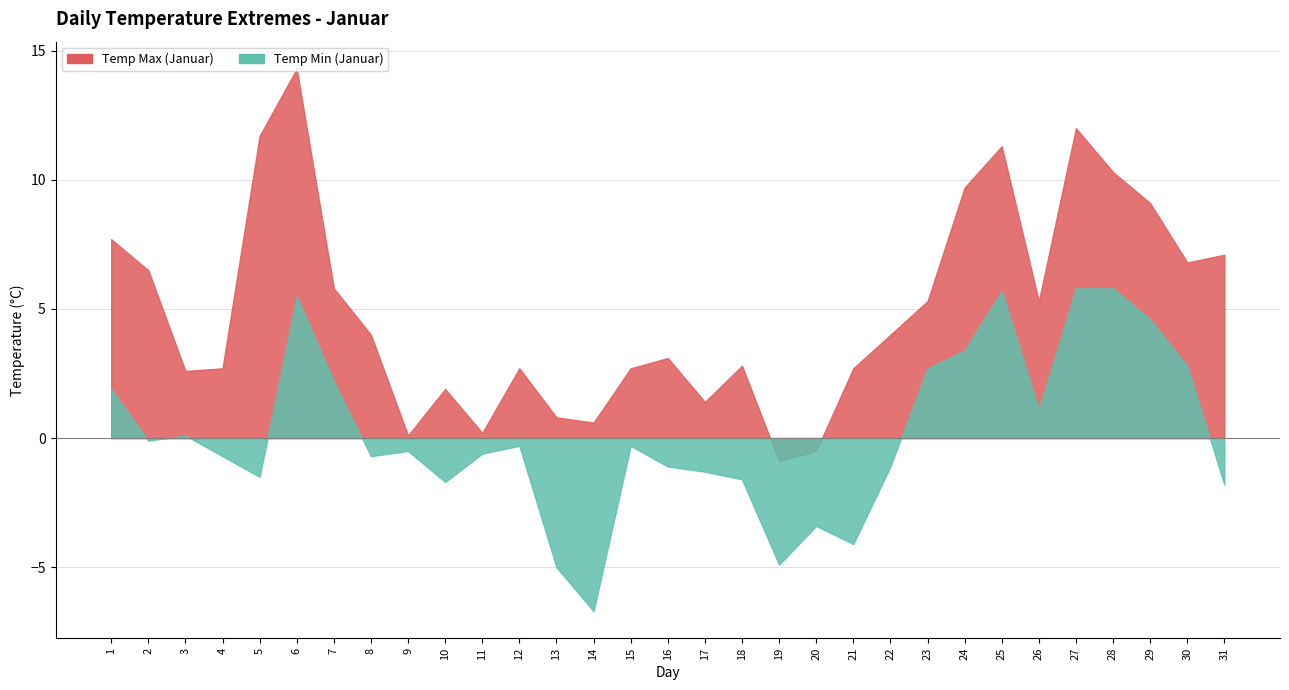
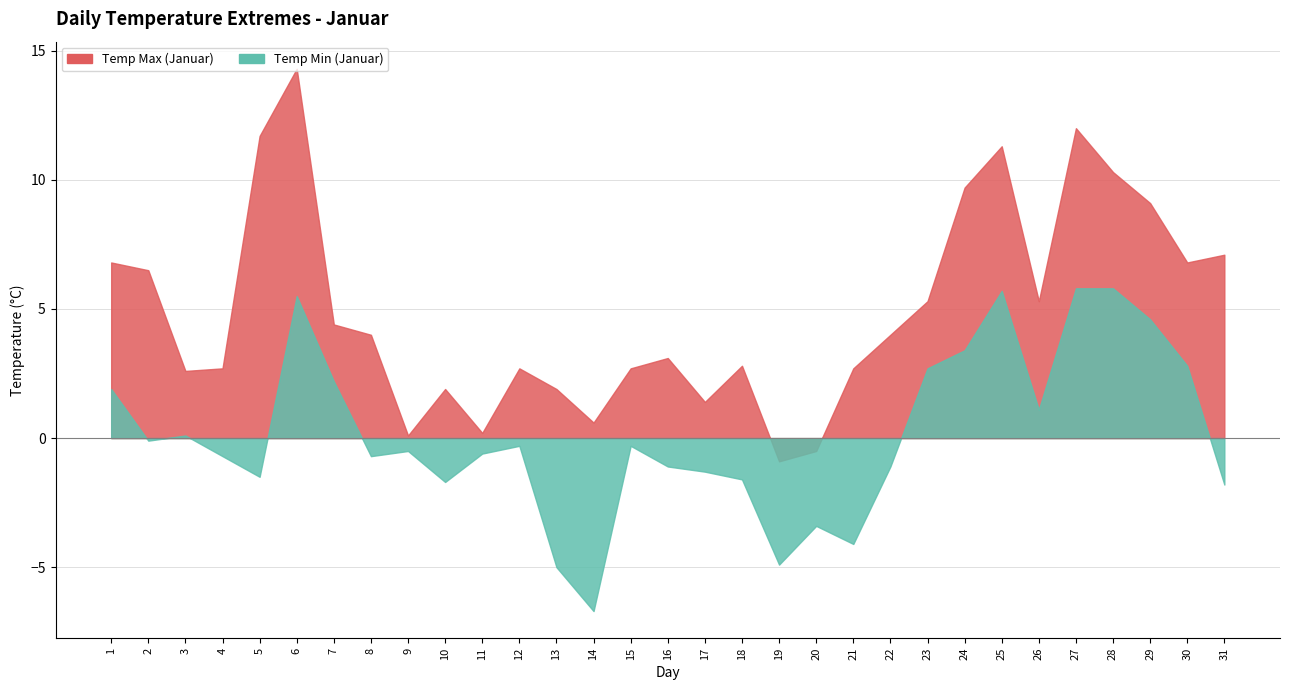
Temp Max (Januar), 1: 7.7 -> 6.8
Temp Max (Januar), 7: 5.8 -> 4.4
Temp Max (Januar), 13: 0.8 -> 1.9
